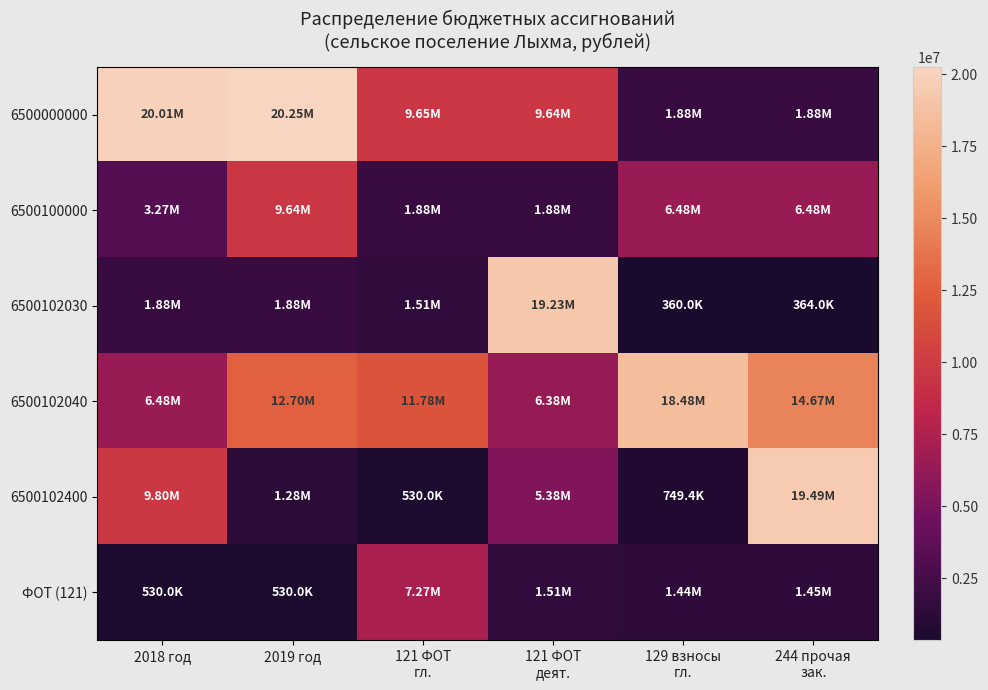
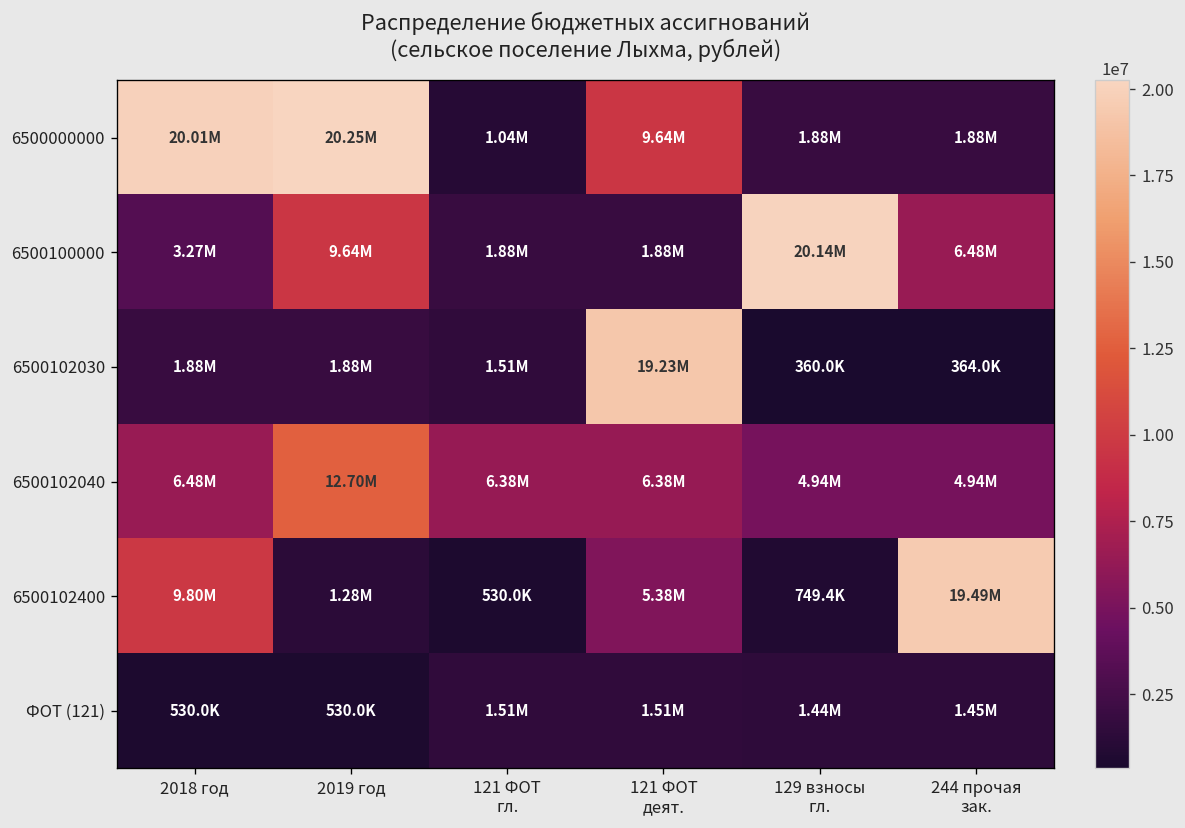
6500000000, 121 ФОТ гл.: 9.65M -> 1.04M
6500100000, 129 взносы гл.: 6.48M -> 20.14M
6500102040, 121 ФОТ гл.: 11.78M -> 6.38M
6500102040, 129 взносы гл.: 18.48M -> 4.94M
6500102040, 244 прочая зак.: 14.67M -> 4.94M
ФОТ (121), 121 ФОТ гл.: 7.27M -> 1.51M
